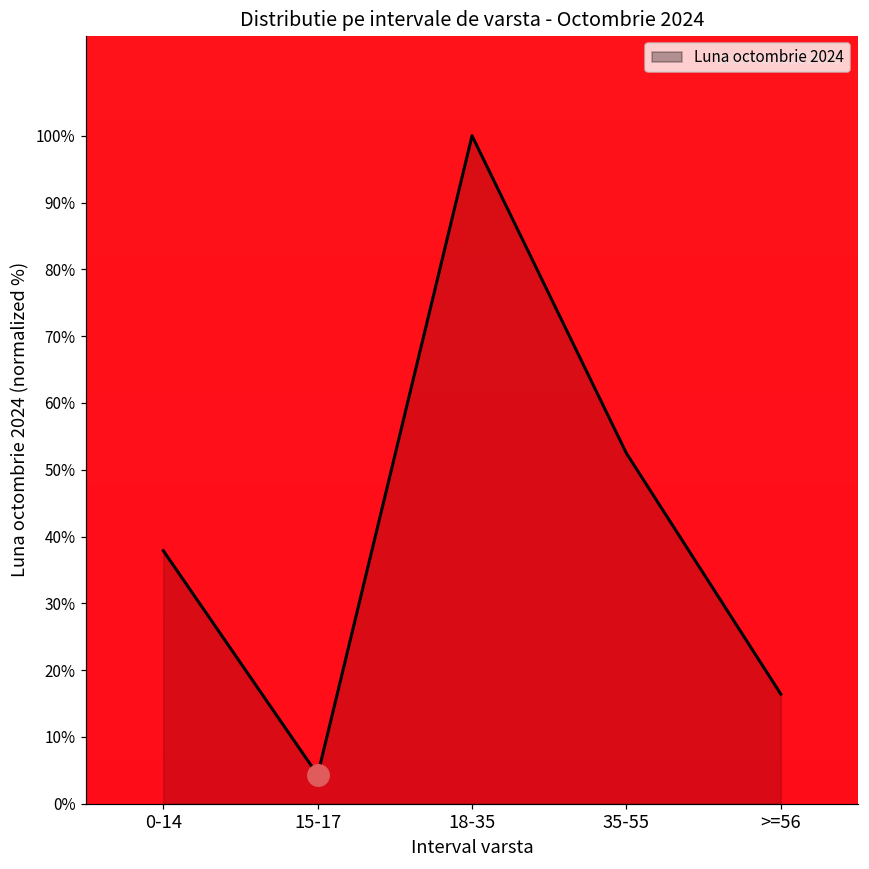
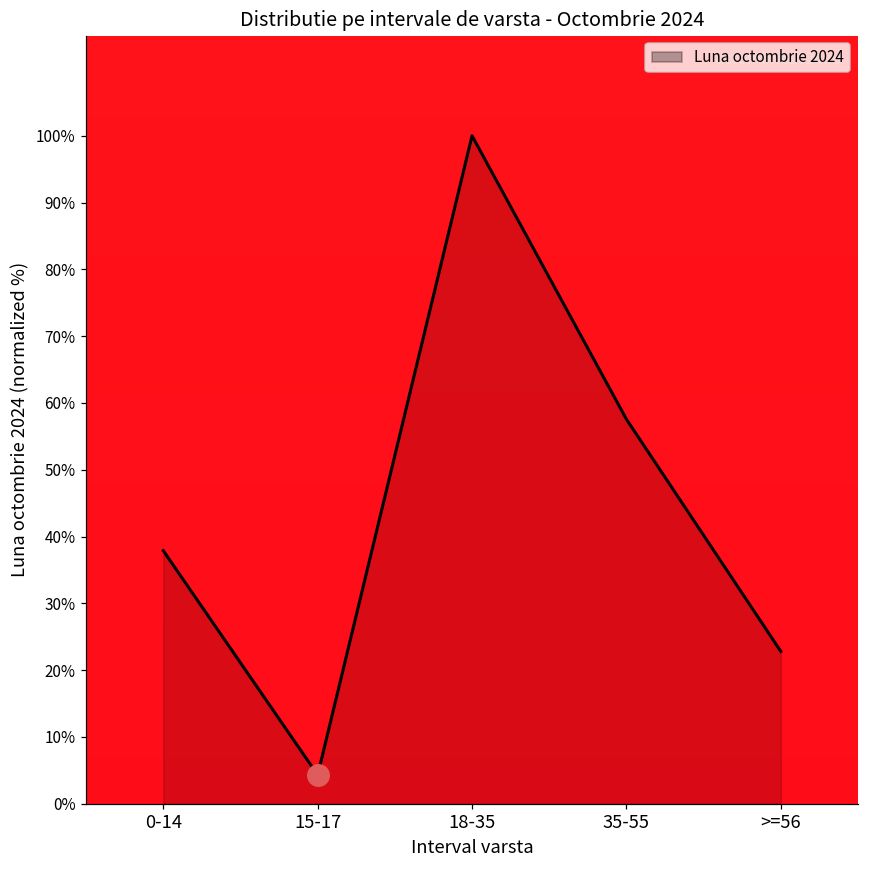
Luna octombrie 2024, 35-55: 52% -> 58%
Luna octombrie 2024, >=56: 16% -> 23%
